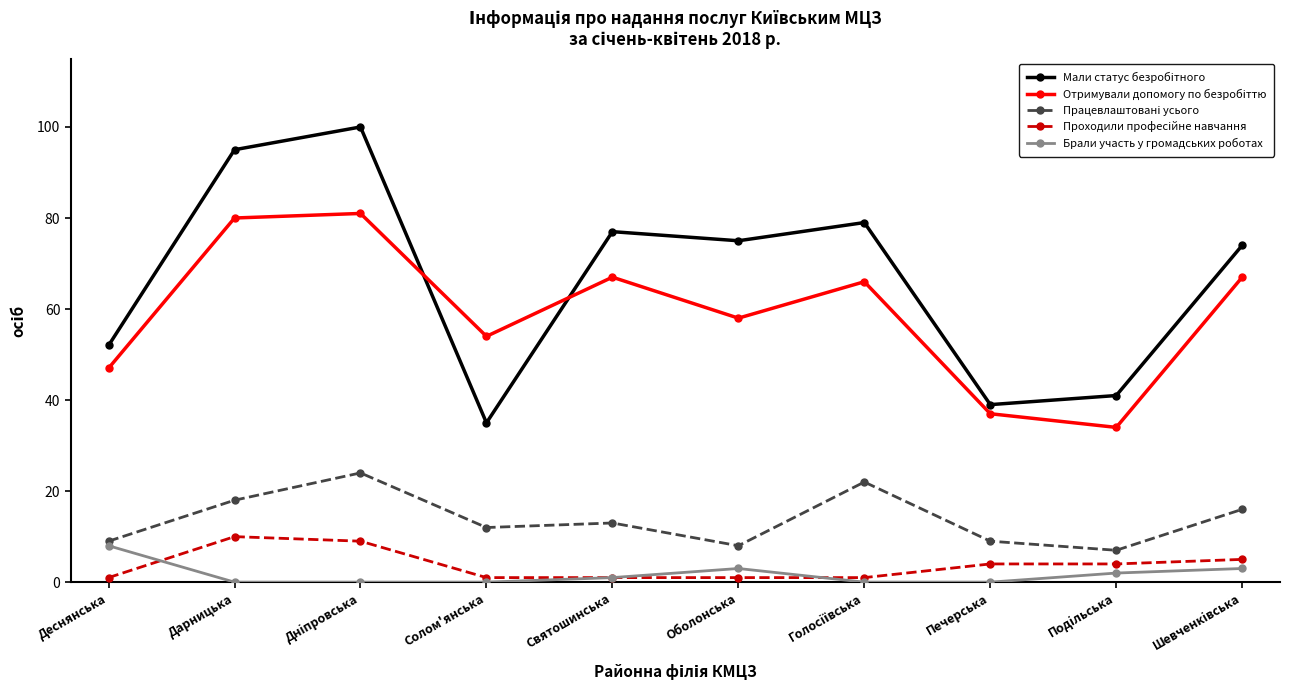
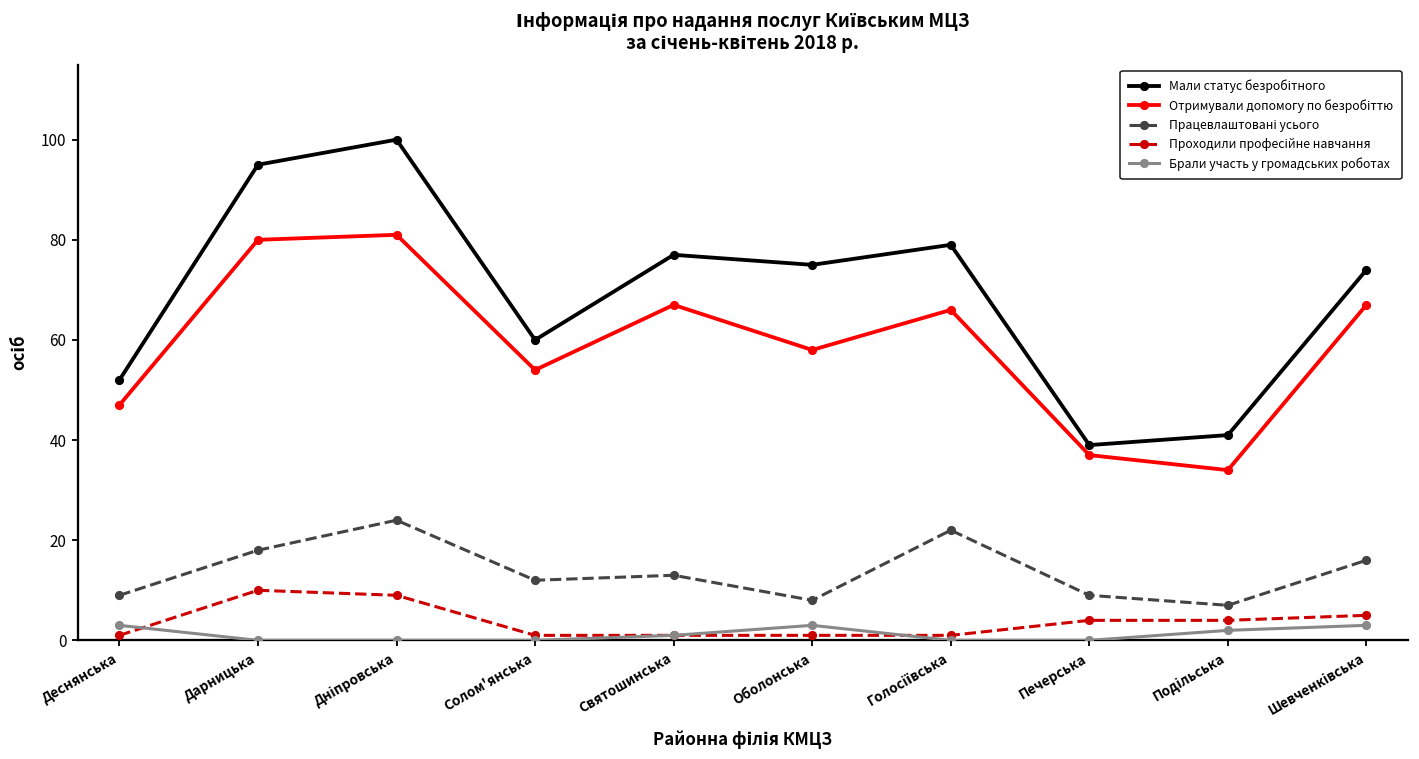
Брали участь у громадських роботах, Деснянська: 8 -> 3
Мали статус безробітного, Солом'янська: 35 -> 60
